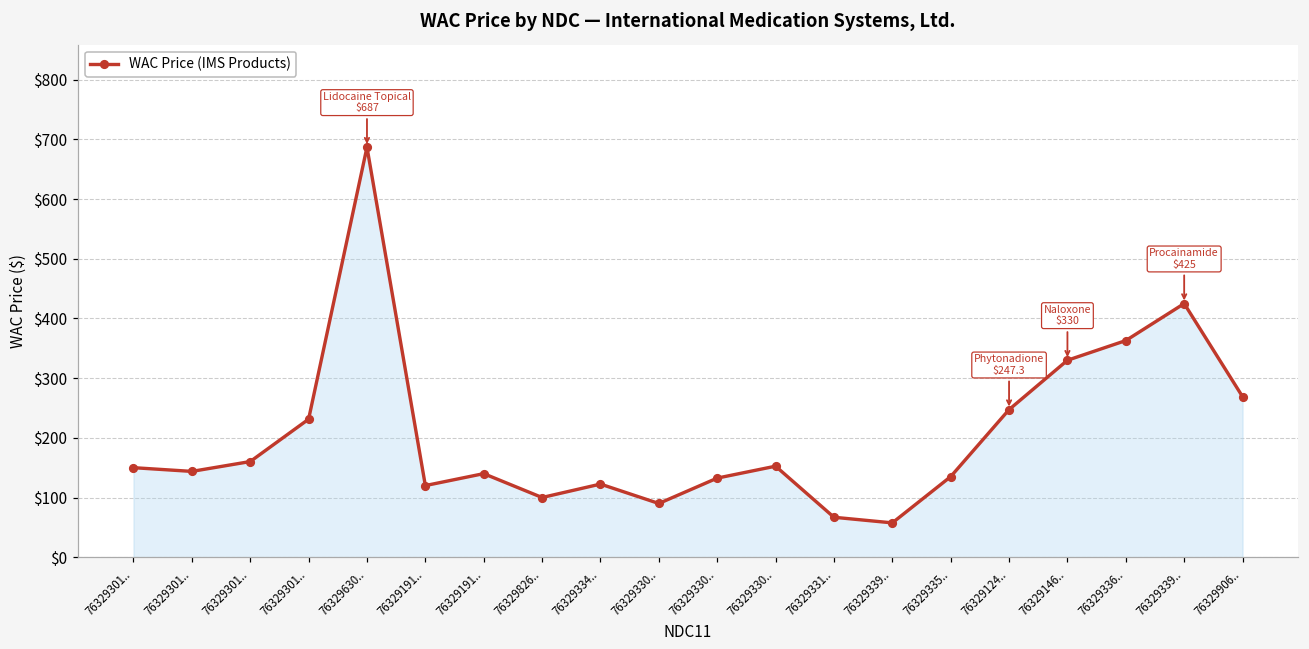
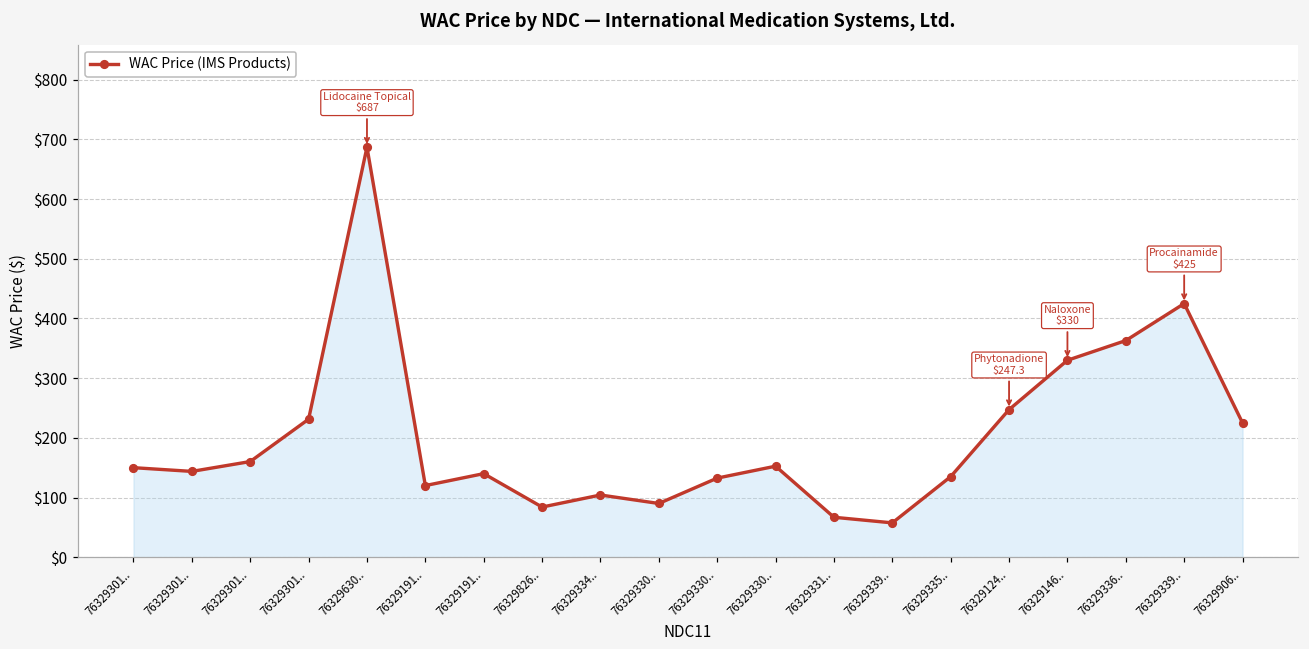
76329826..: $100 -> $80
76329334..: $120 -> $100
76329906..: $270 -> $230
